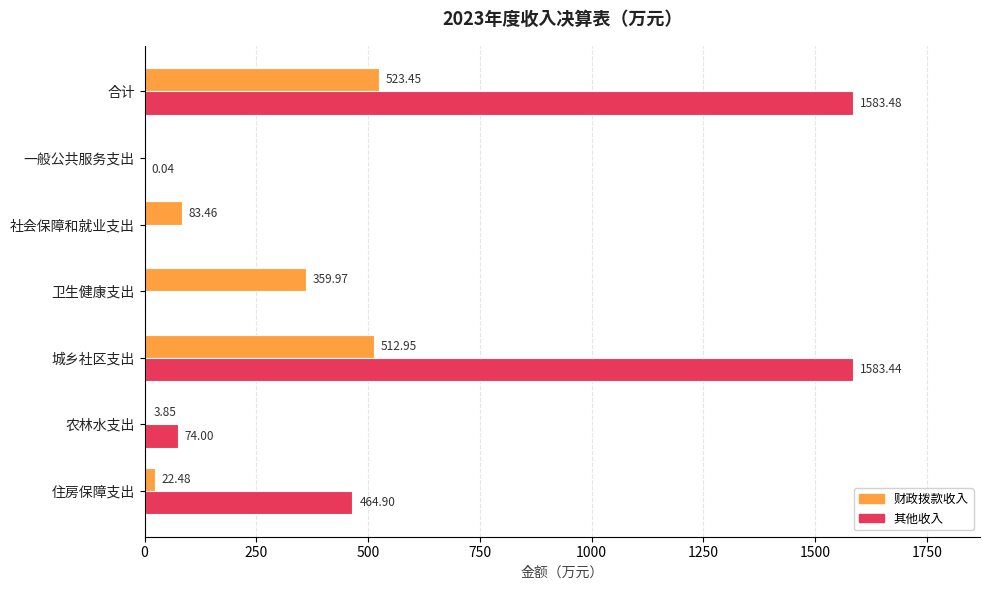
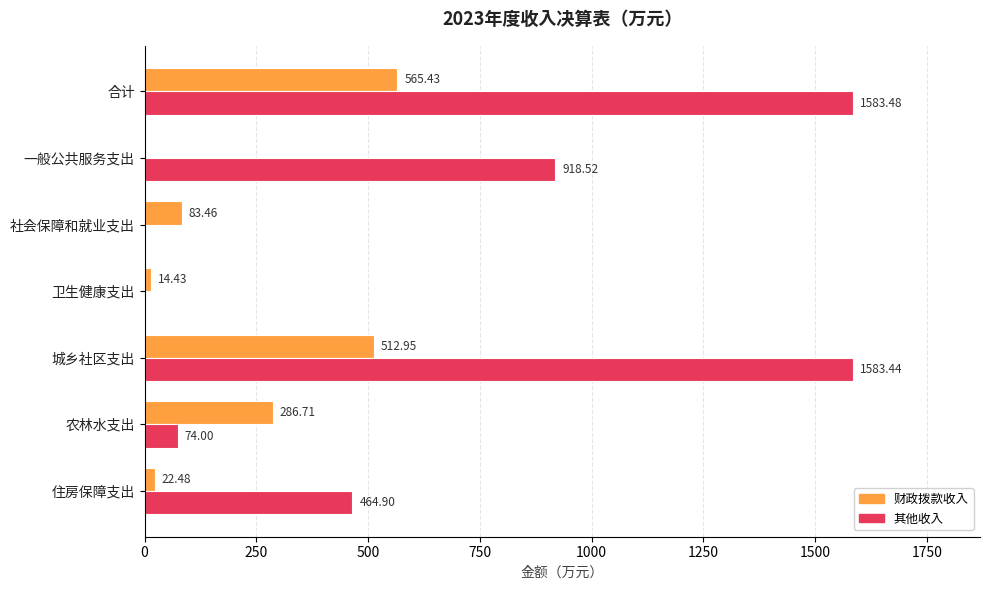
财政拨款收入, 合计: 523.45 -> 565.43
其他收入, 一般公共服务支出: 0.04 -> 918.52
财政拨款收入, 卫生健康支出: 359.97 -> 14.43
财政拨款收入, 农林水支出: 3.85 -> 286.71
